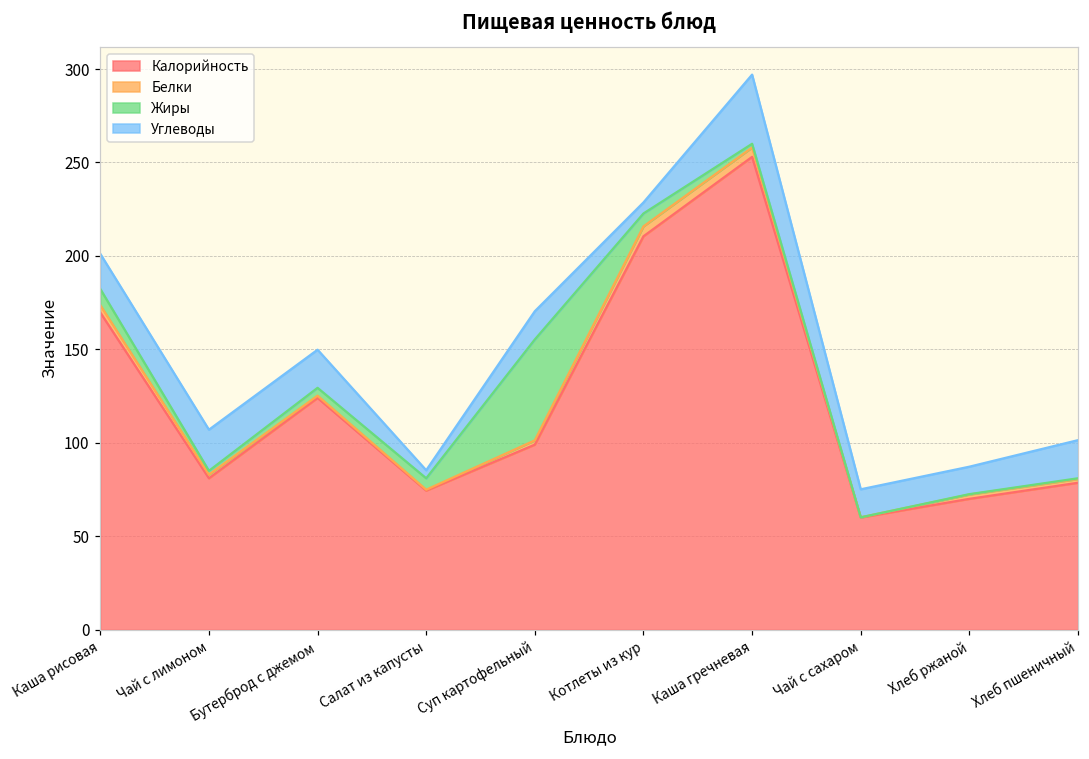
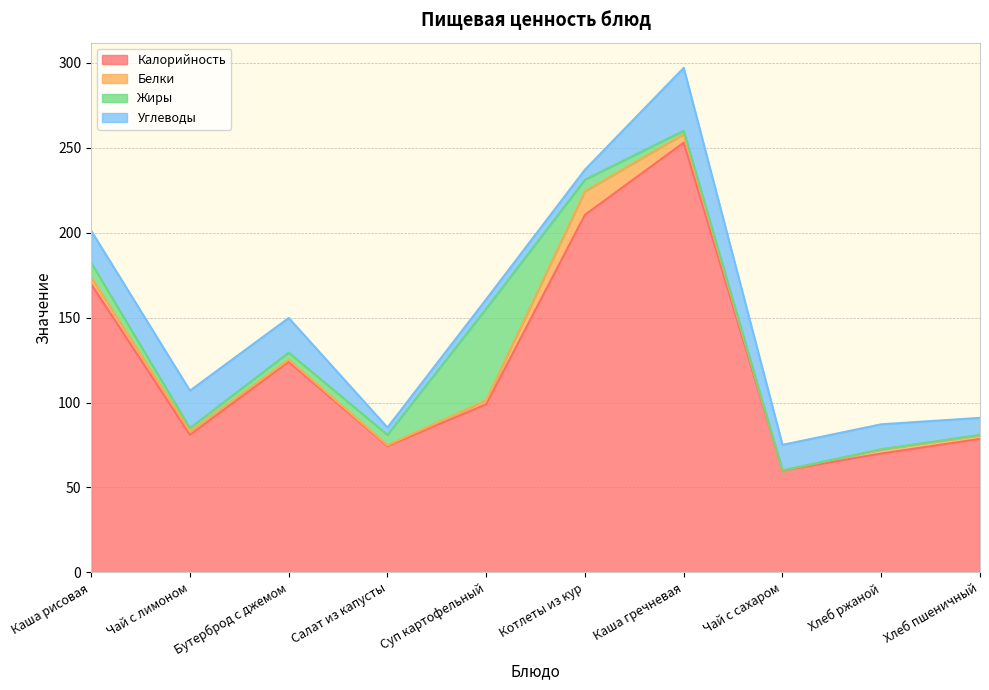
Углеводы, Суп картофельный: 15 -> 6
Белки, Котлеты из кур: 5 -> 14
Углеводы, Хлеб пшеничный: 20 -> 10
